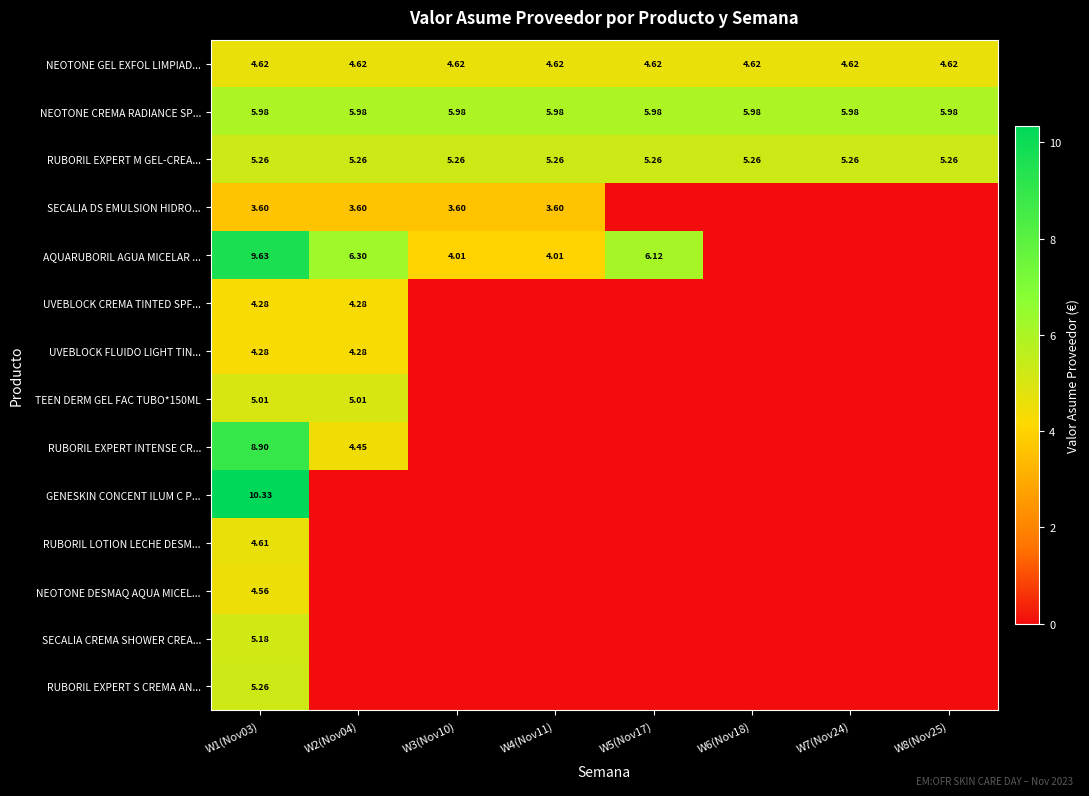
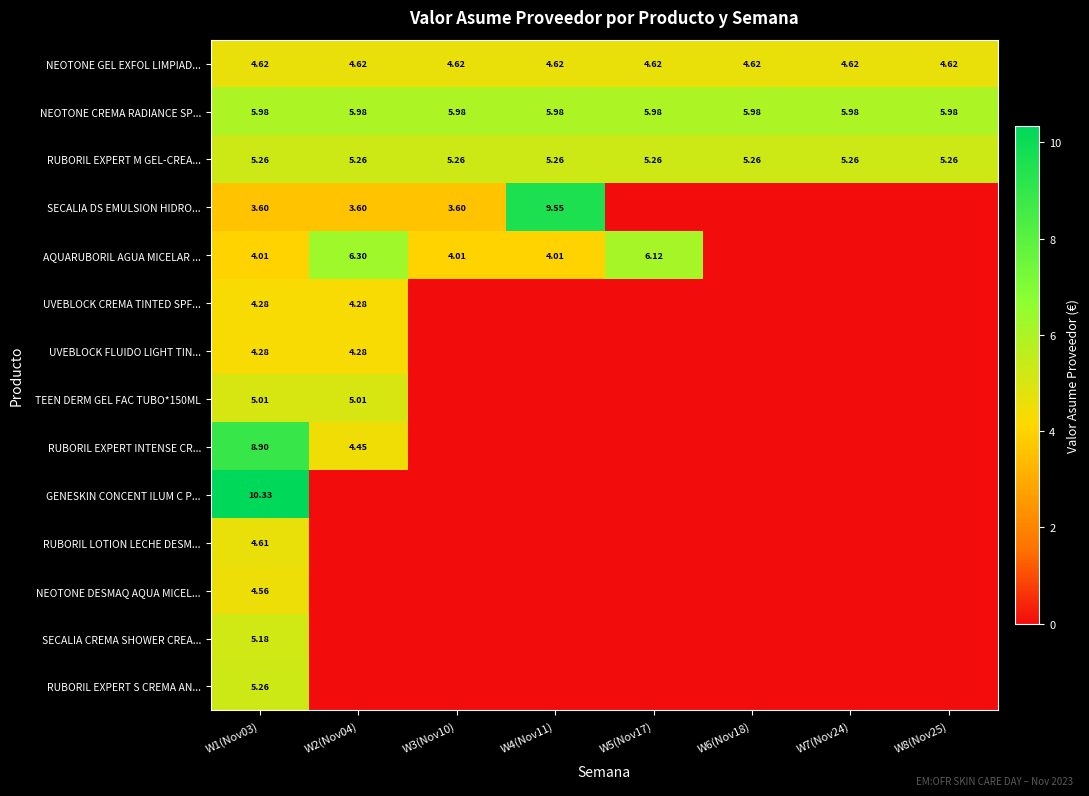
SECALIA DS EMULSION HIDRO..., W4(Nov11): 3.60 -> 9.55
AQUARUBORIL AGUA MICELAR ..., W1(Nov03): 9.63 -> 4.01
